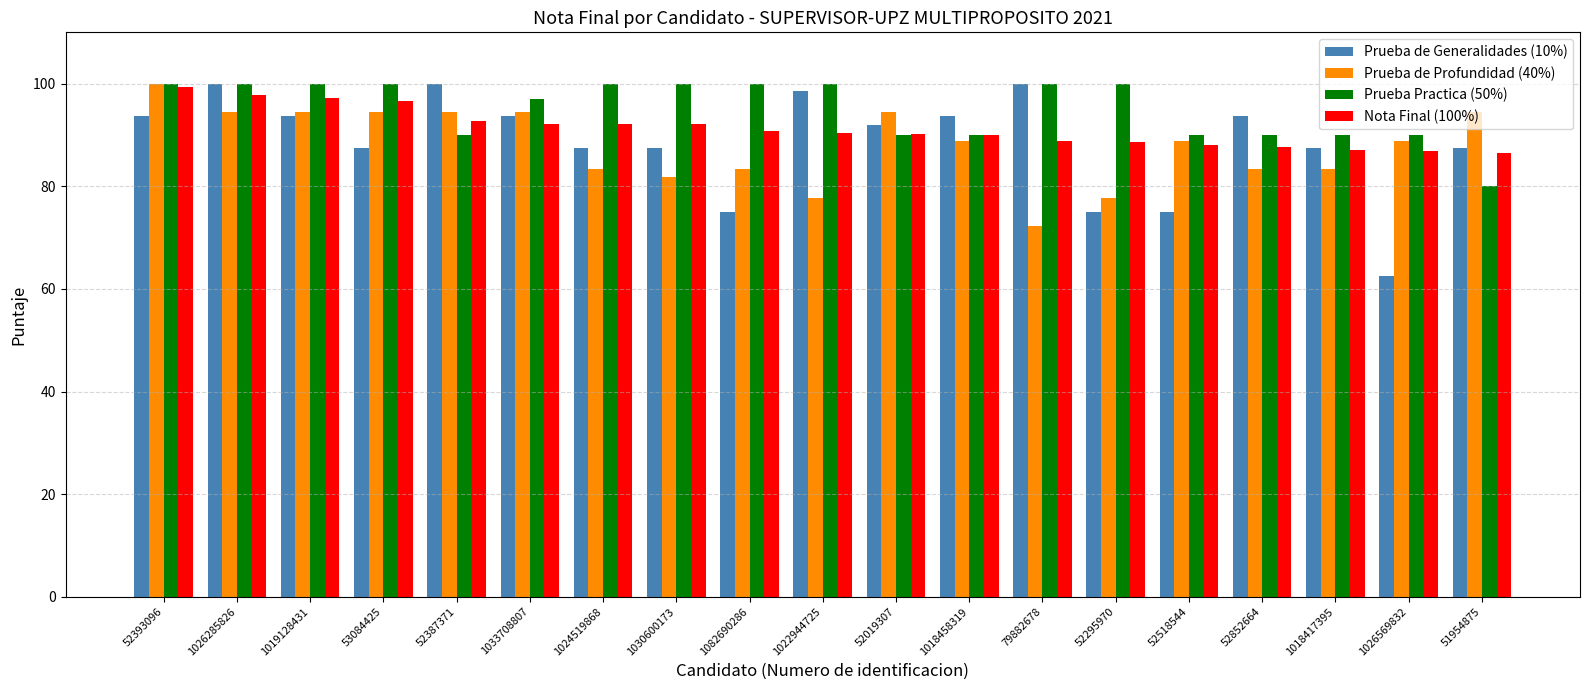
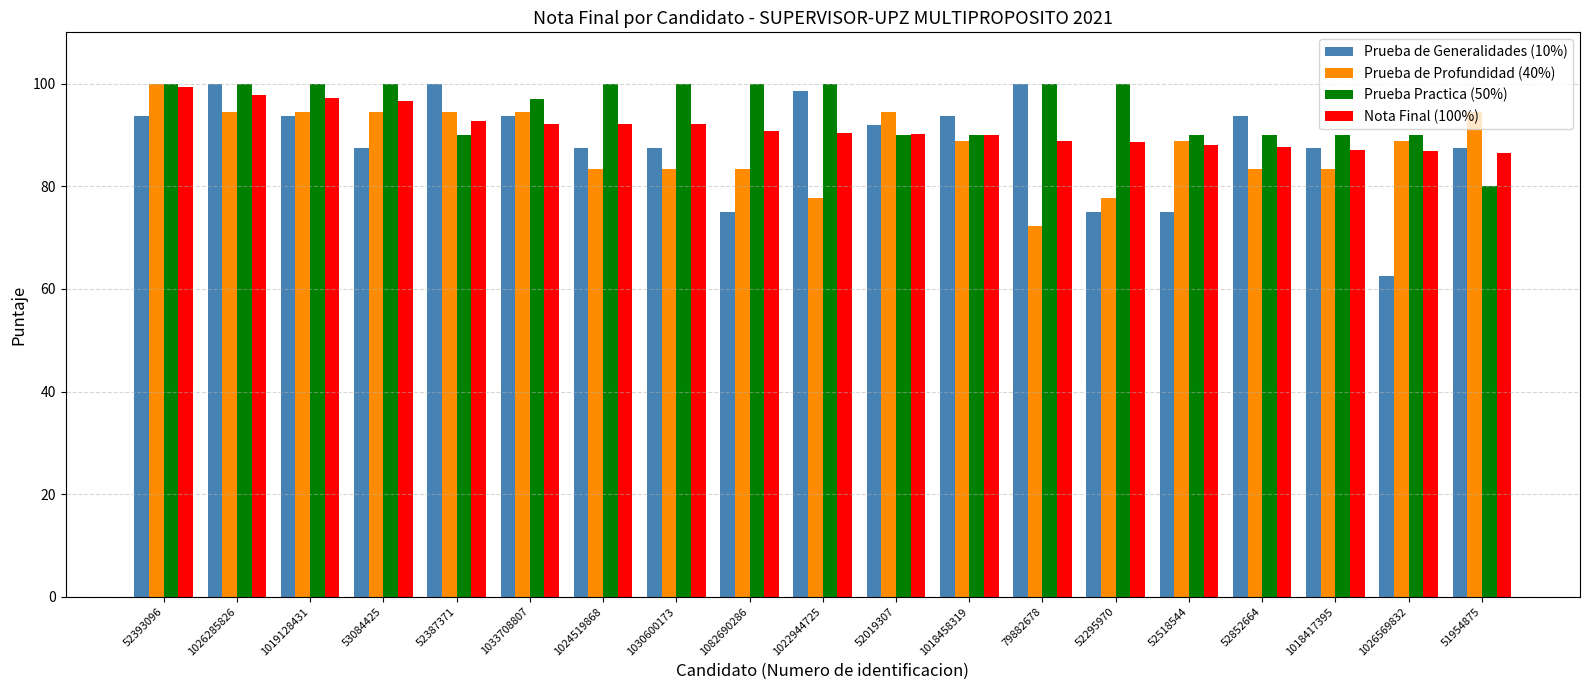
Prueba de Profundidad (40%), 1030600173: 82 -> 83
